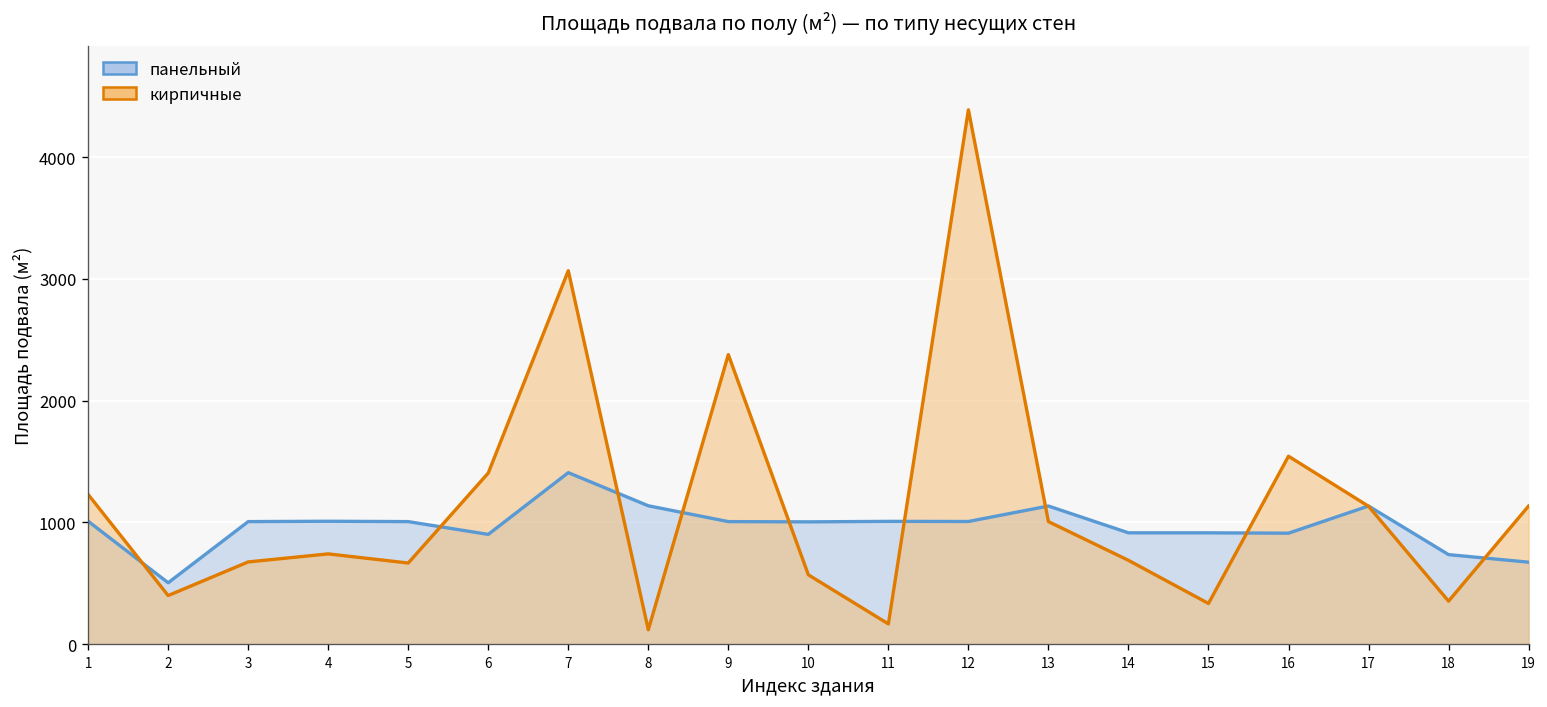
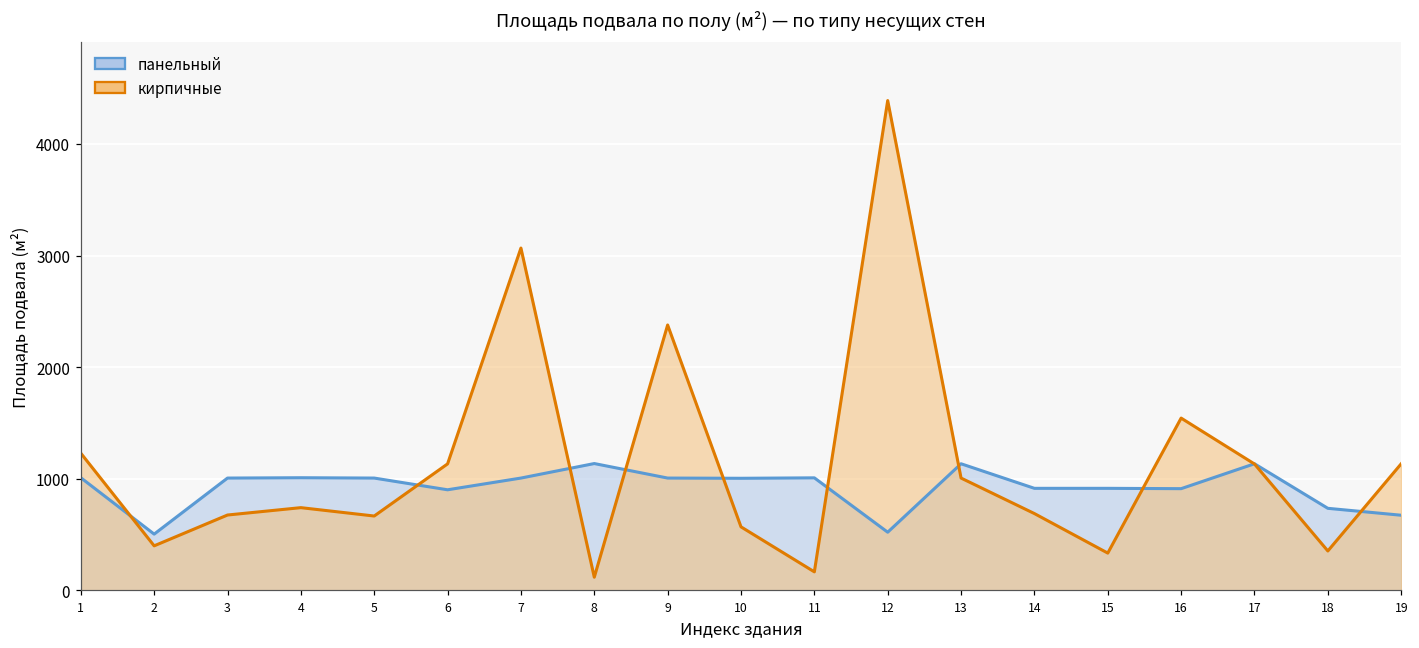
кирпичные, 6: 1410 -> 1130
панельный, 7: 1410 -> 1010
панельный, 12: 1010 -> 520
